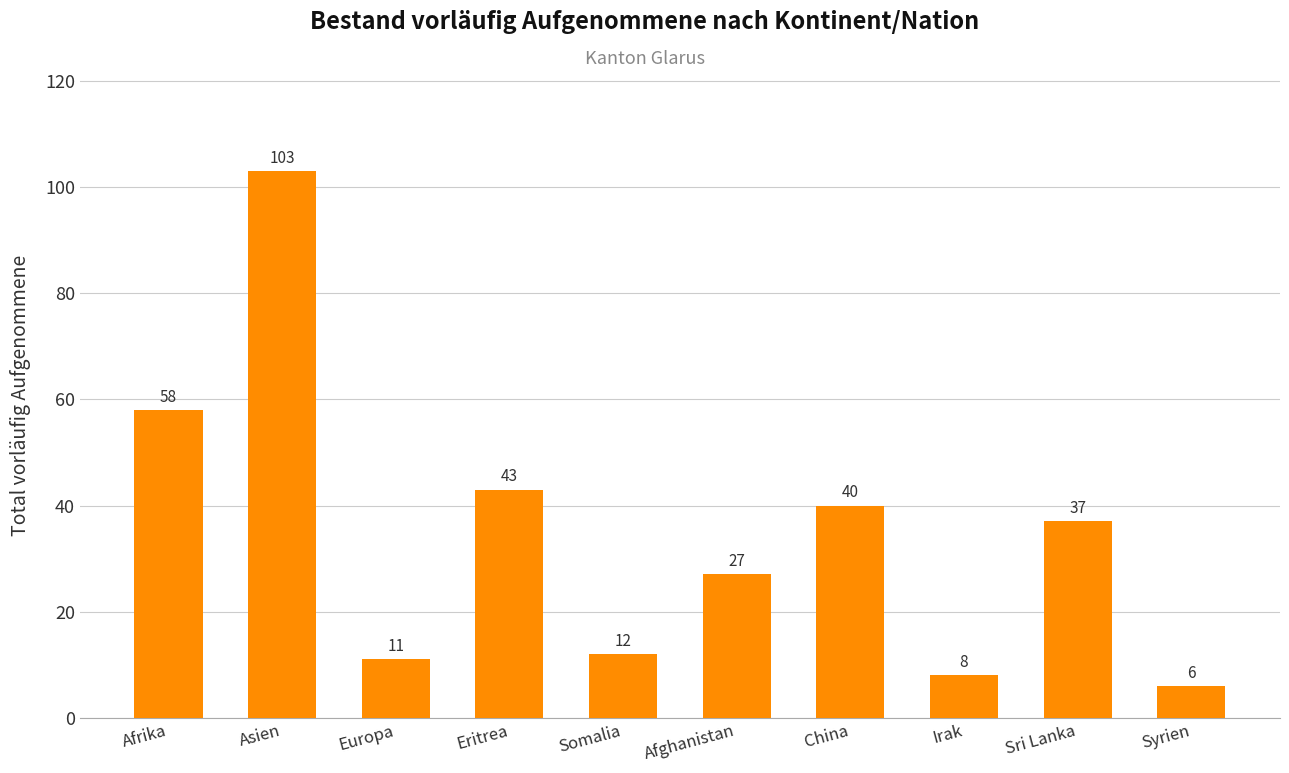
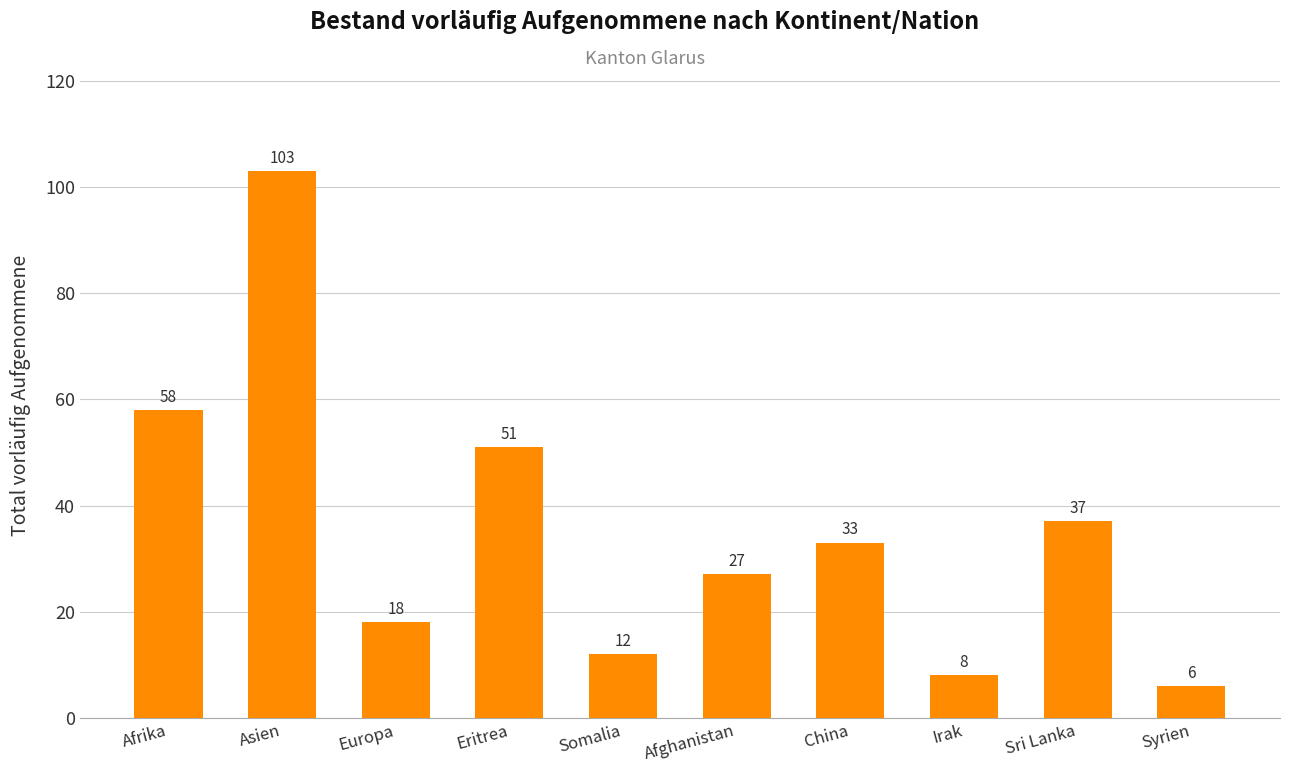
Europa: 11 -> 18
Eritrea: 43 -> 51
China: 40 -> 33
